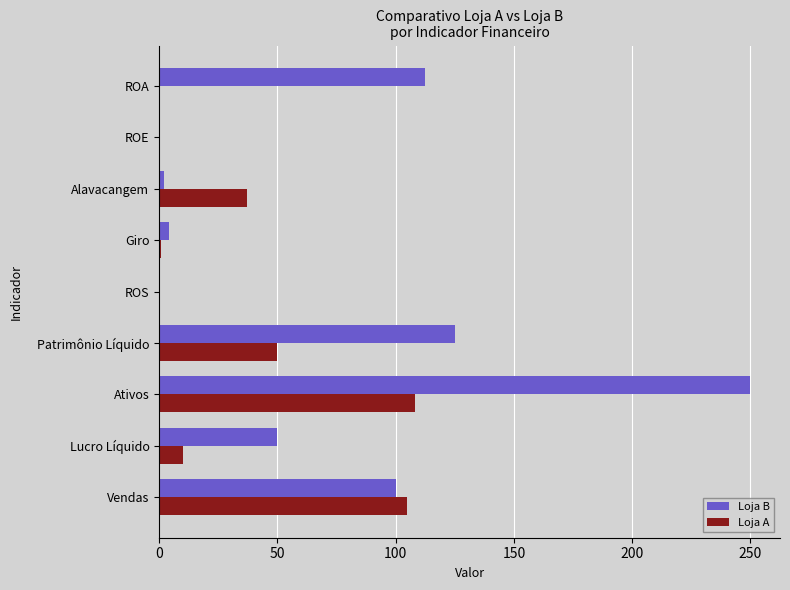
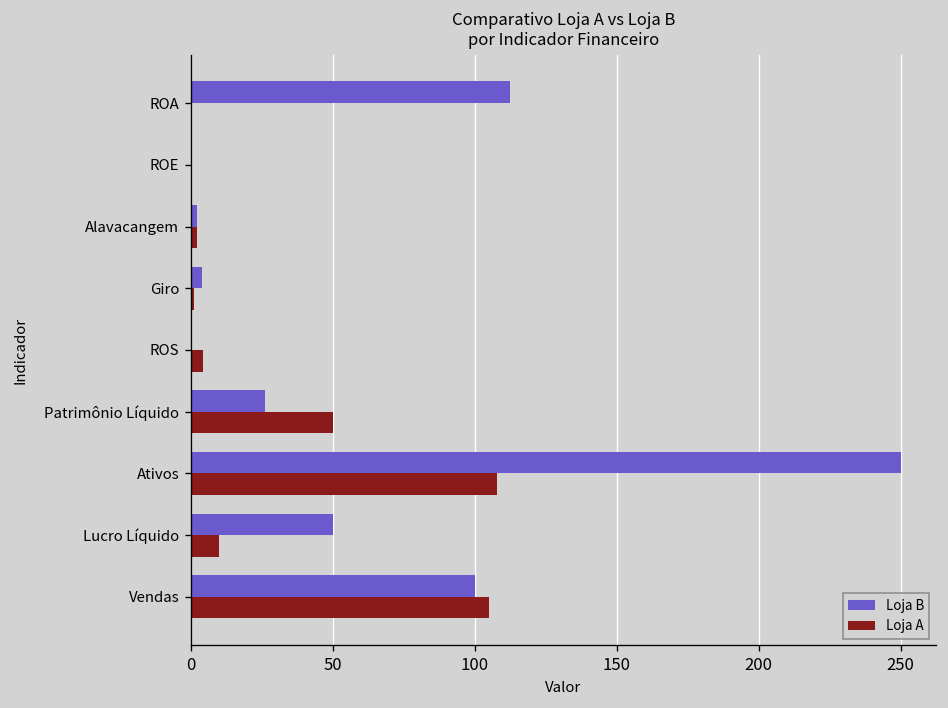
Loja A, Alavacangem: 37 -> 2
Loja A, ROS: 0 -> 4
Loja B, Patrimônio Líquido: 125 -> 26
